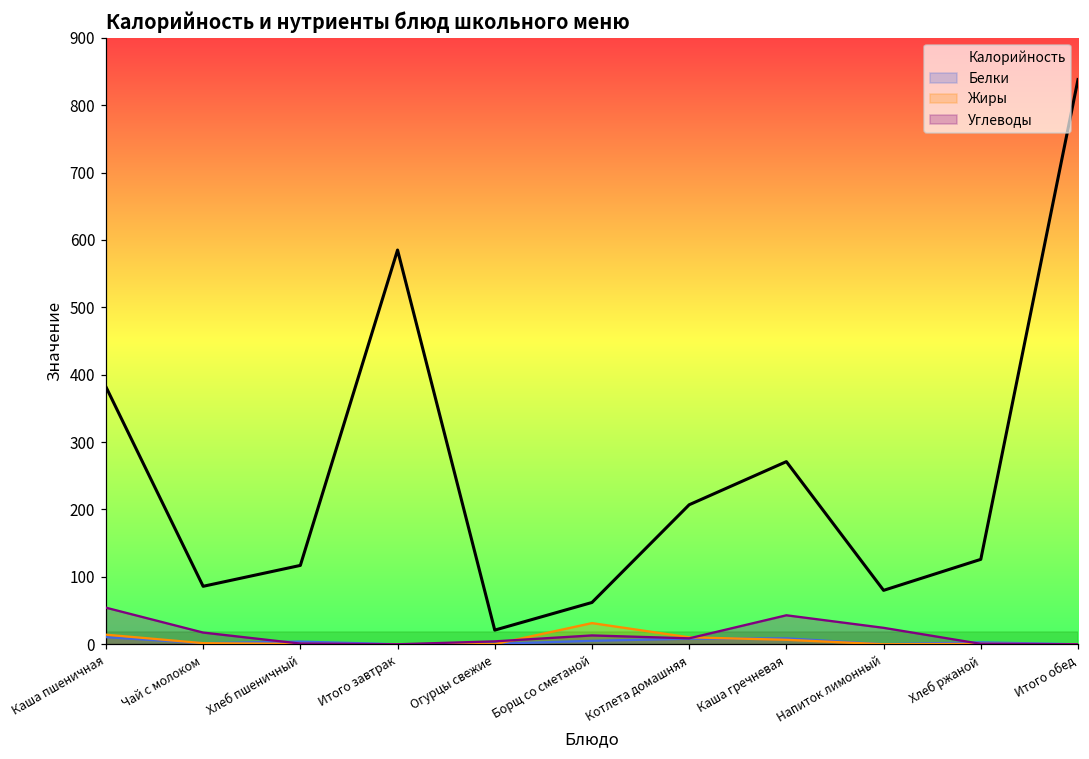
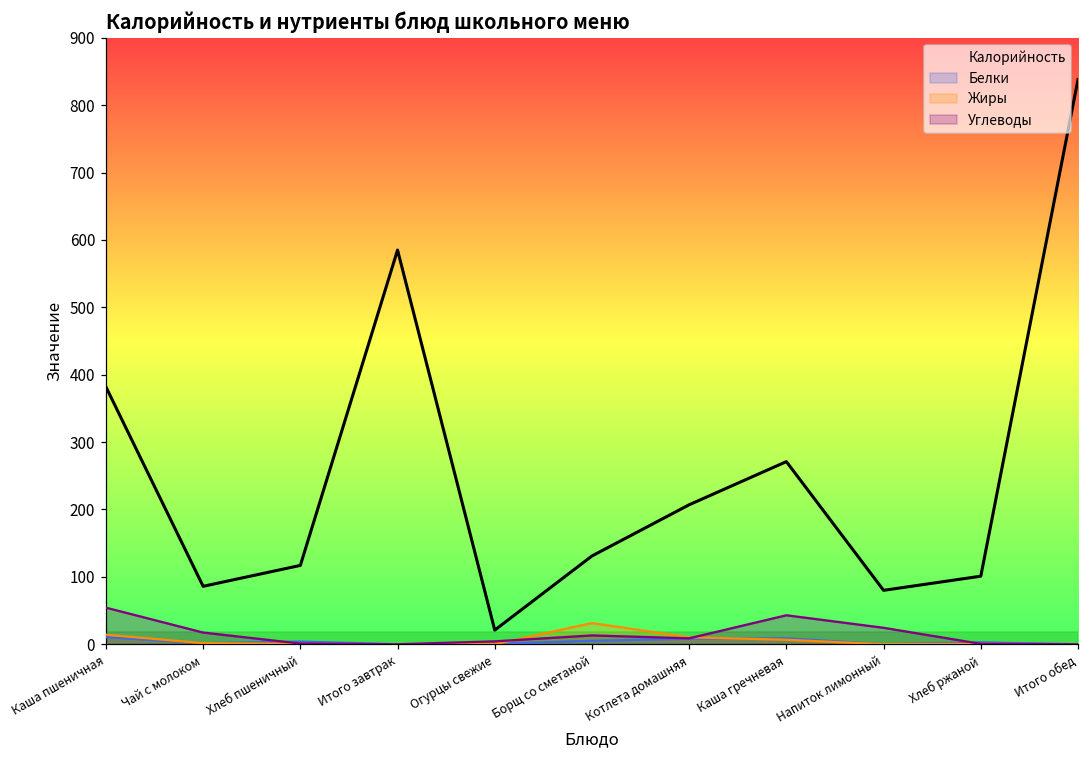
Калорийность, Борщ со сметаной: 60 -> 130
Калорийность, Хлеб ржаной: 130 -> 100
